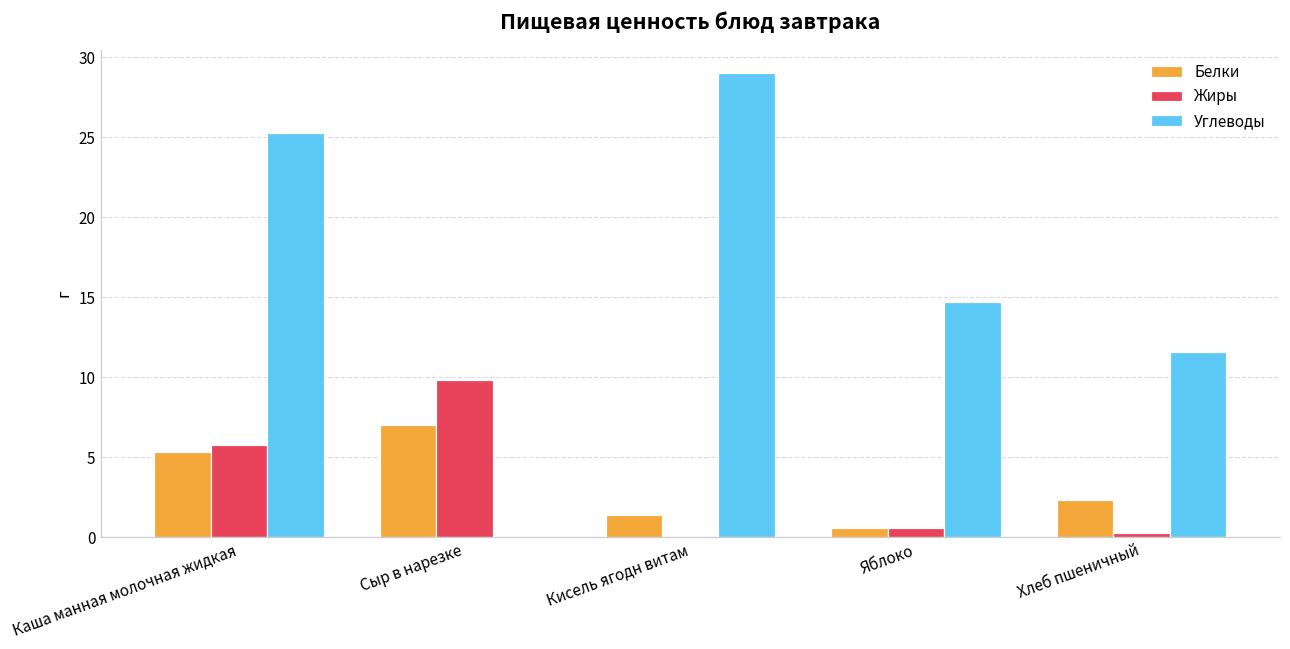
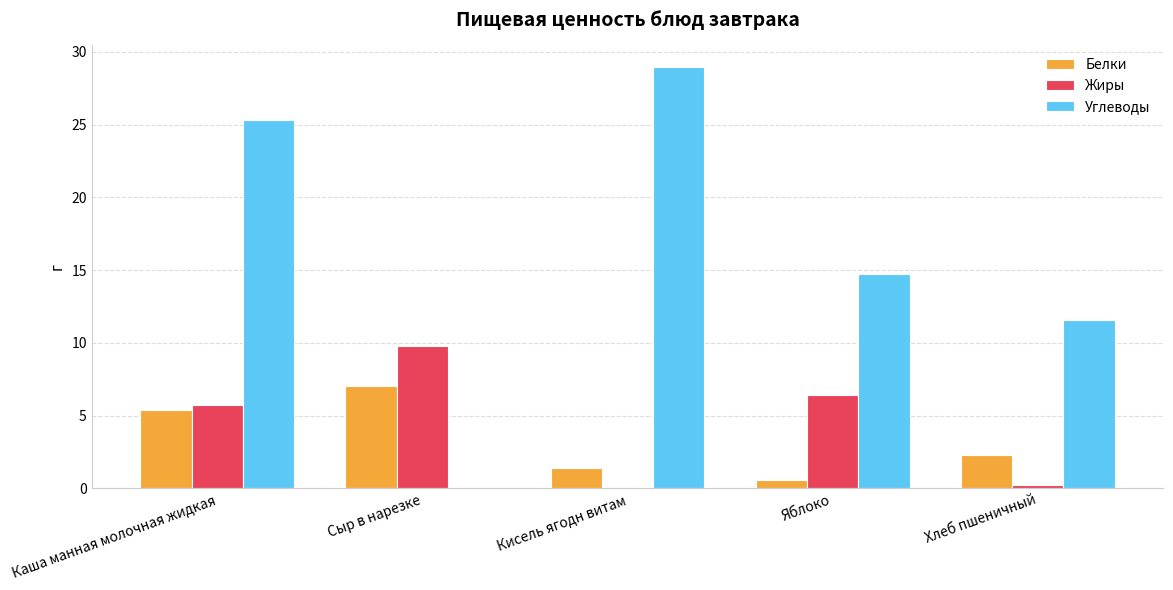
Жиры, Яблоко: 0.6 -> 6.4
